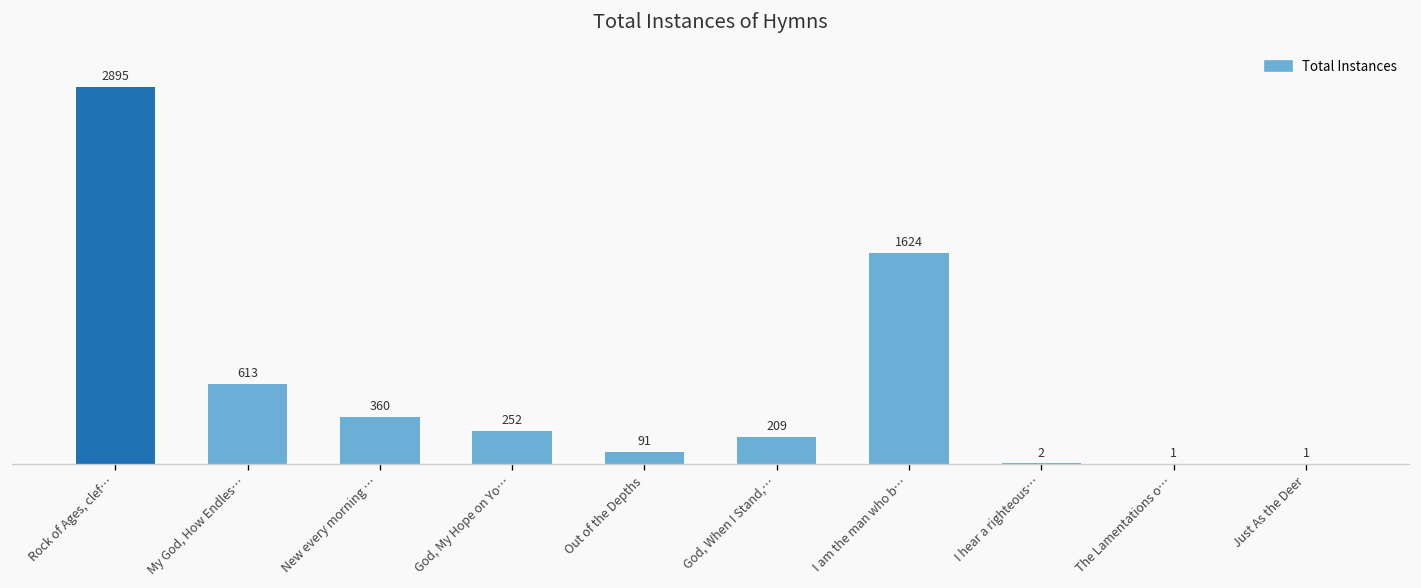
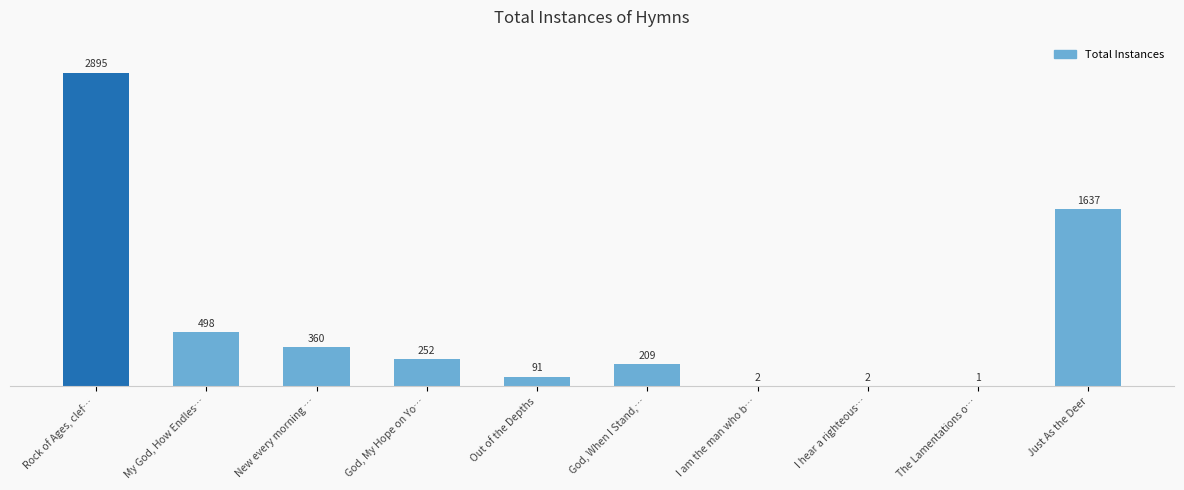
My God, How Endles…: 613 -> 498
I am the man who b…: 1624 -> 2
Just As the Deer: 1 -> 1637
